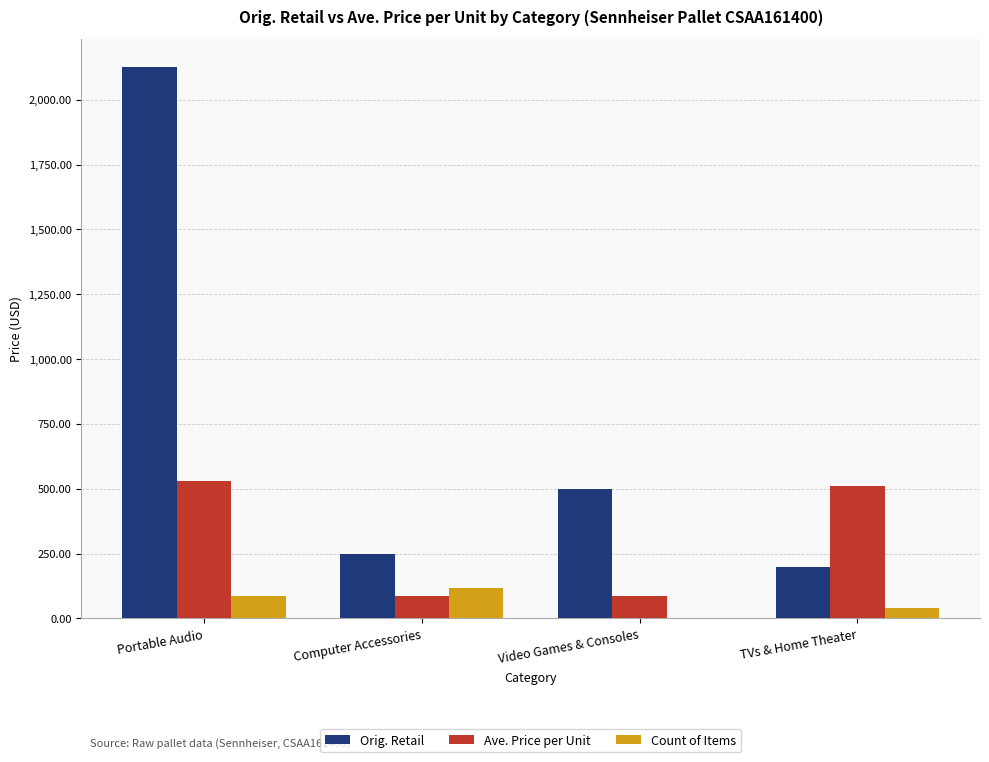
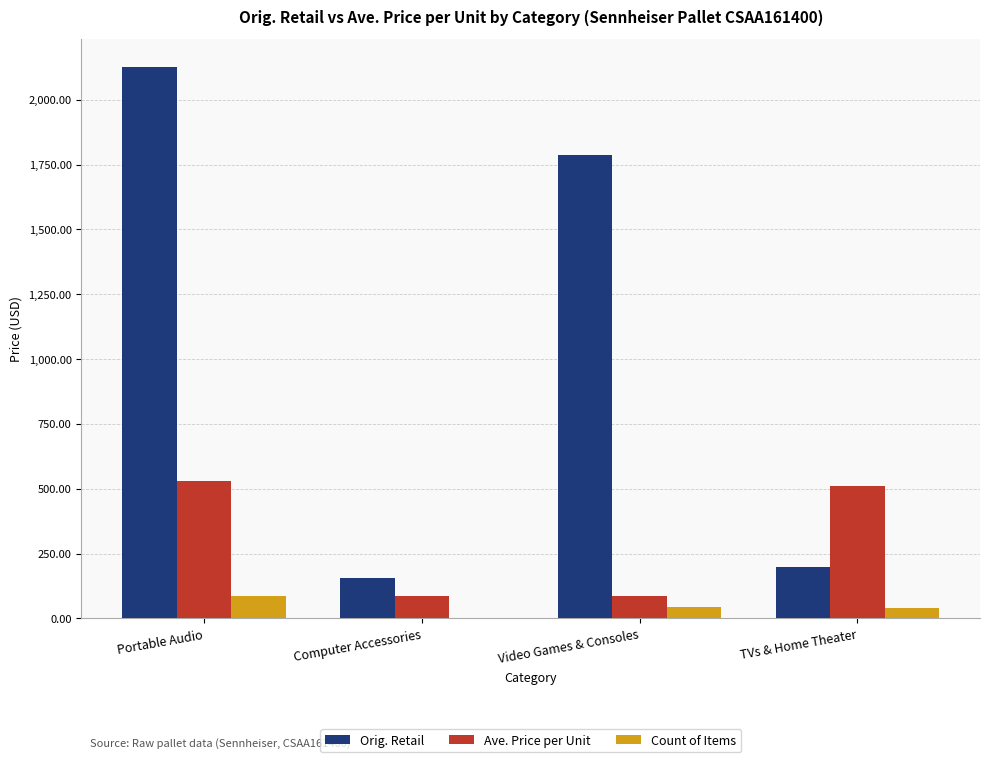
Orig. Retail, Computer Accessories: 250 -> 160
Count of Items, Computer Accessories: 120 -> 0
Orig. Retail, Video Games & Consoles: 500 -> 1,790
Count of Items, Video Games & Consoles: 0 -> 40
